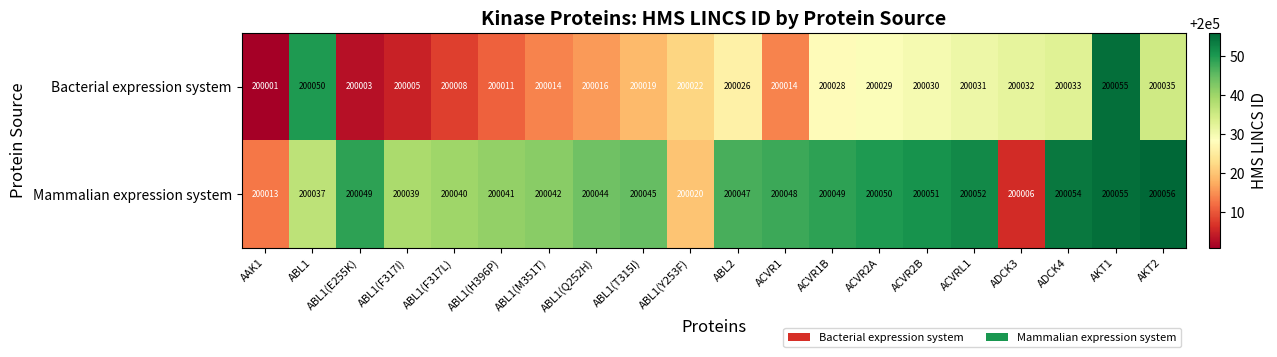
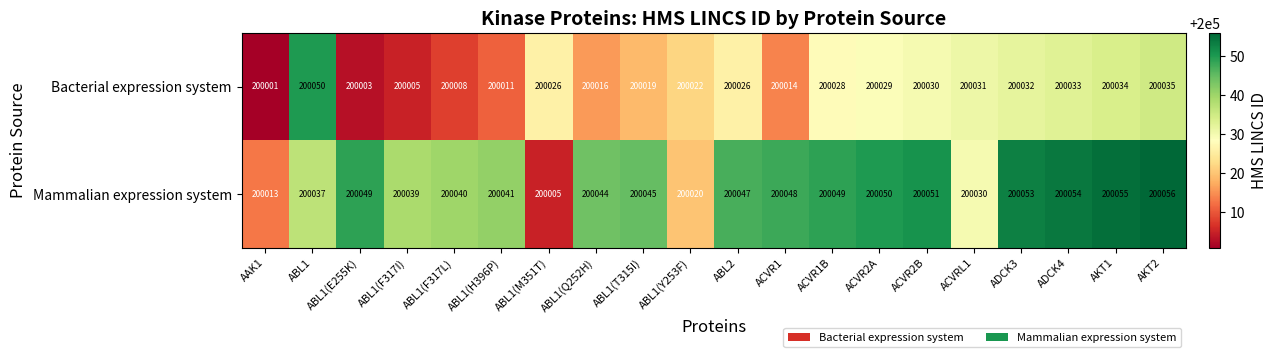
Bacterial expression system, ABL1(M351T): 200014 -> 200026
Bacterial expression system, AKT1: 200055 -> 200034
Mammalian expression system, ABL1(M351T): 200042 -> 200005
Mammalian expression system, ACVRL1: 200052 -> 200030
Mammalian expression system, ADCK3: 200006 -> 200053
